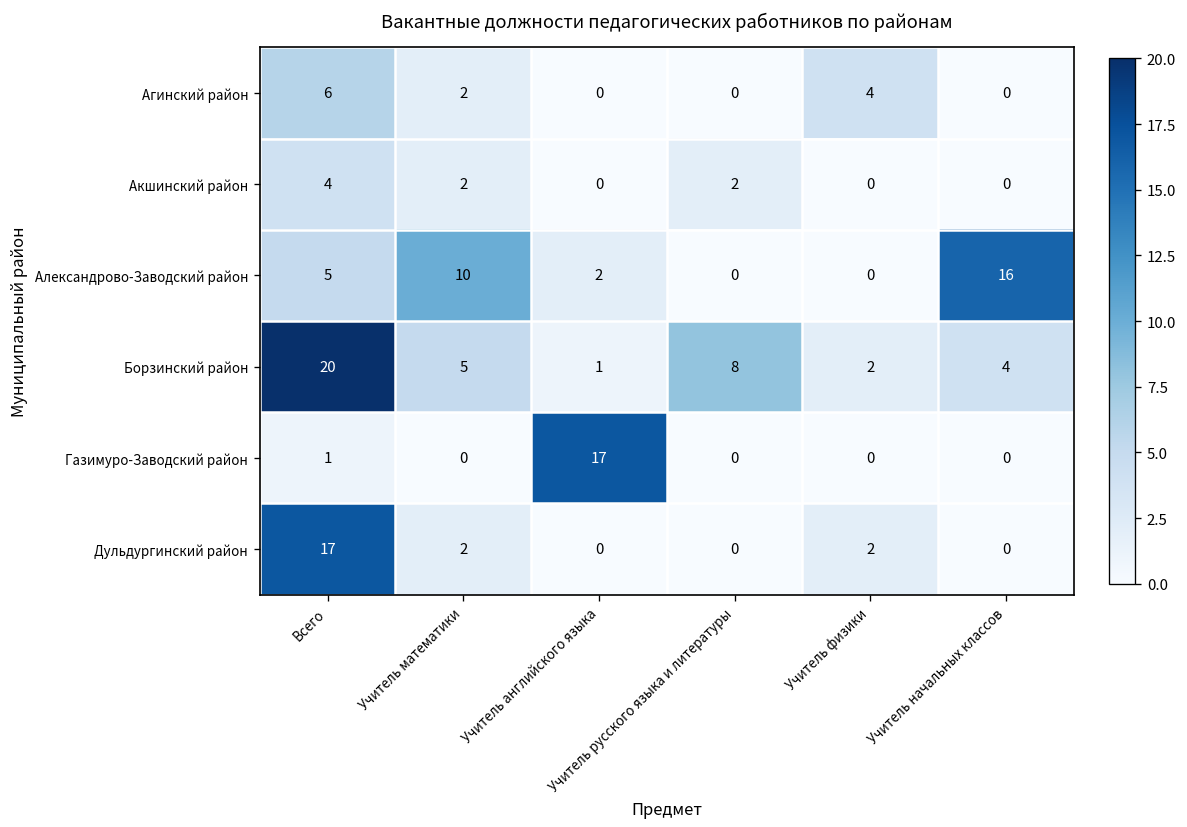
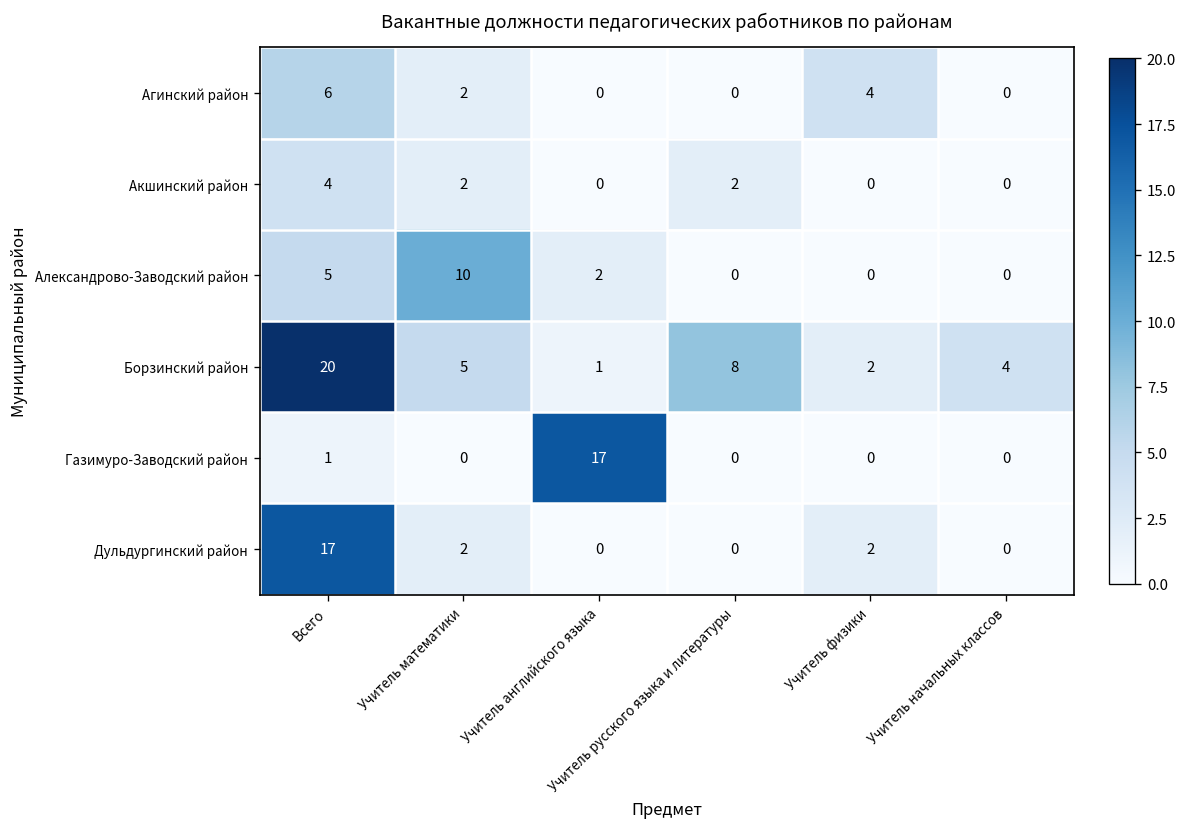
Александрово-Заводский район, Учитель начальных классов: 16 -> 0
